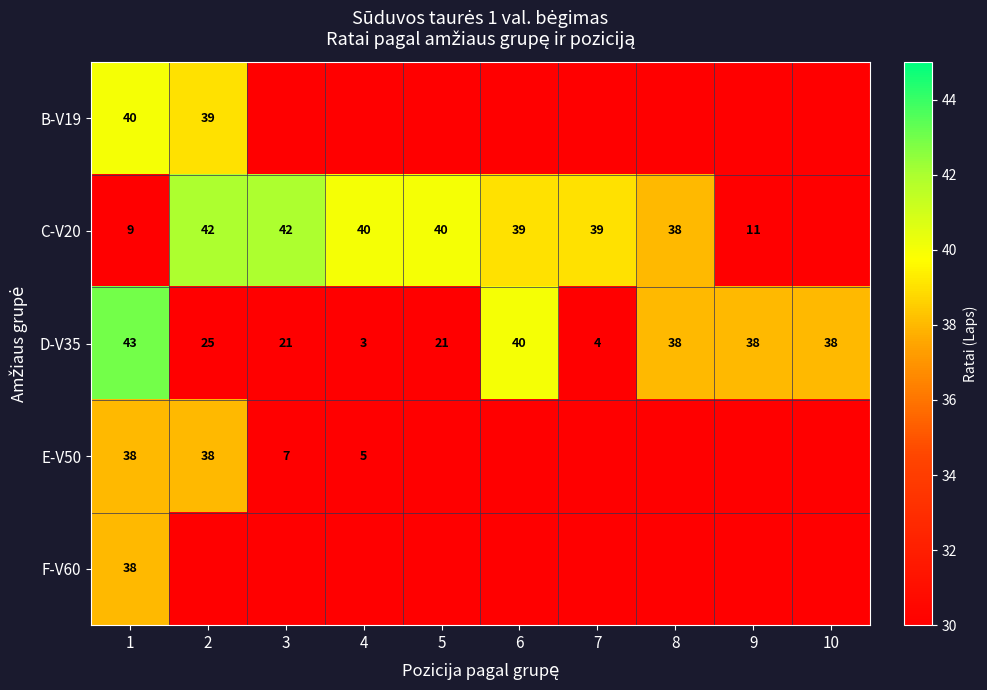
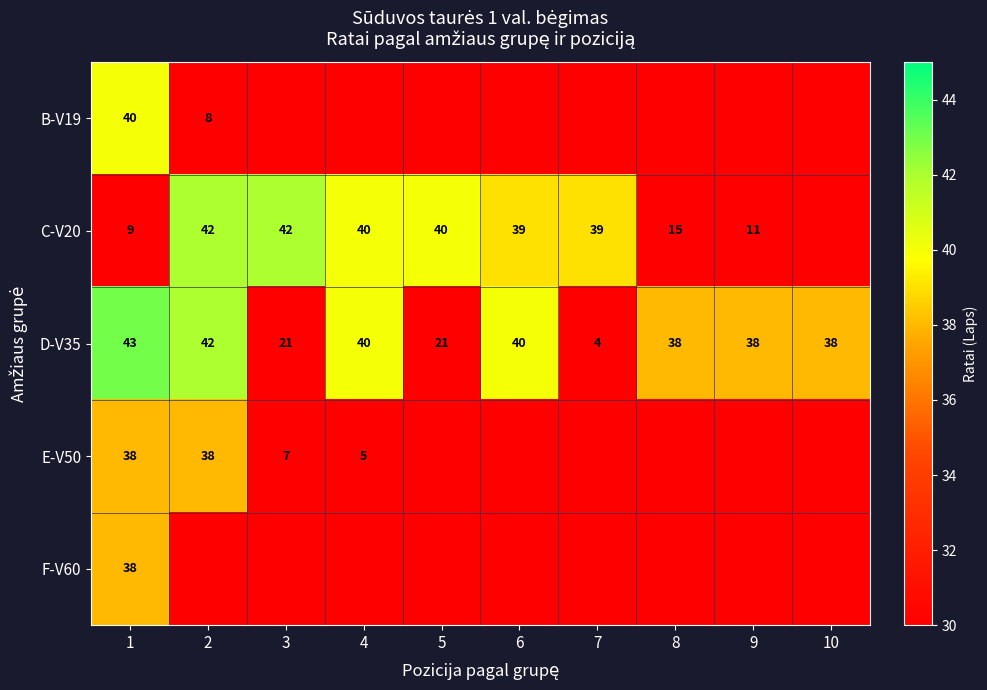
B-V19, 2: 39 -> 8
C-V20, 8: 38 -> 15
D-V35, 2: 25 -> 42
D-V35, 4: 3 -> 40
